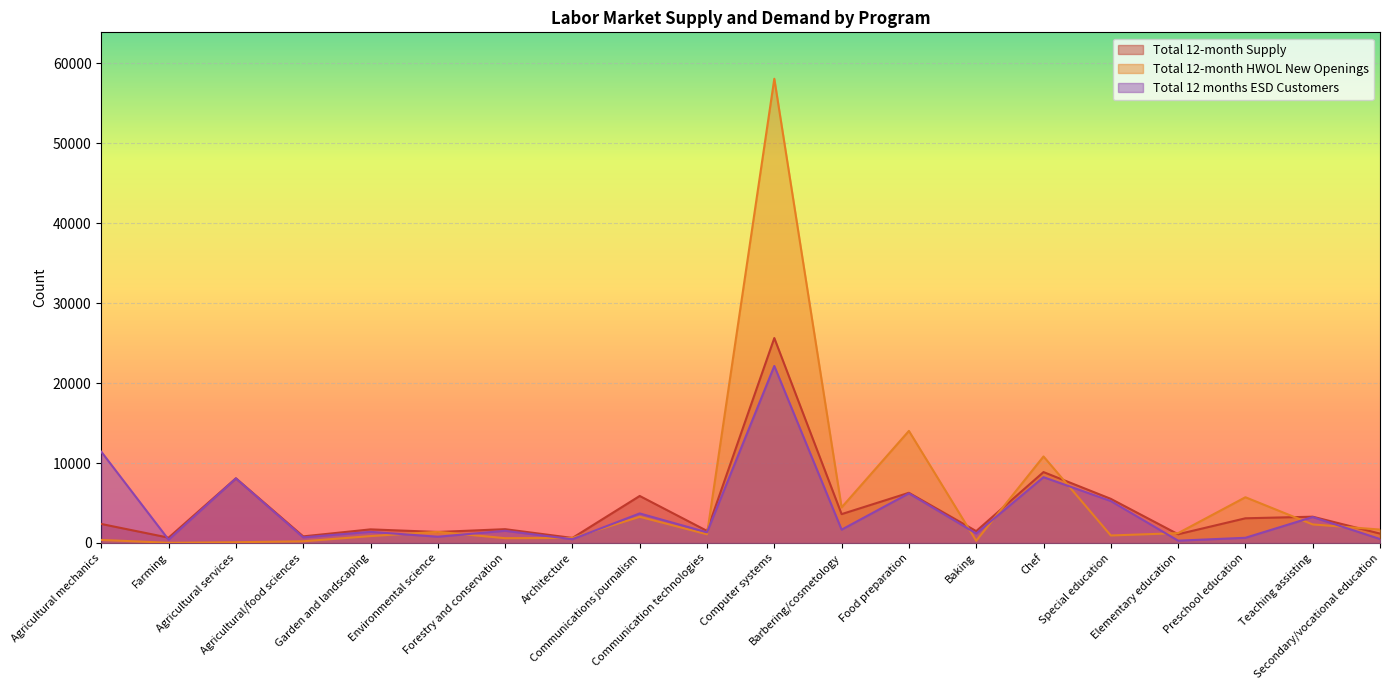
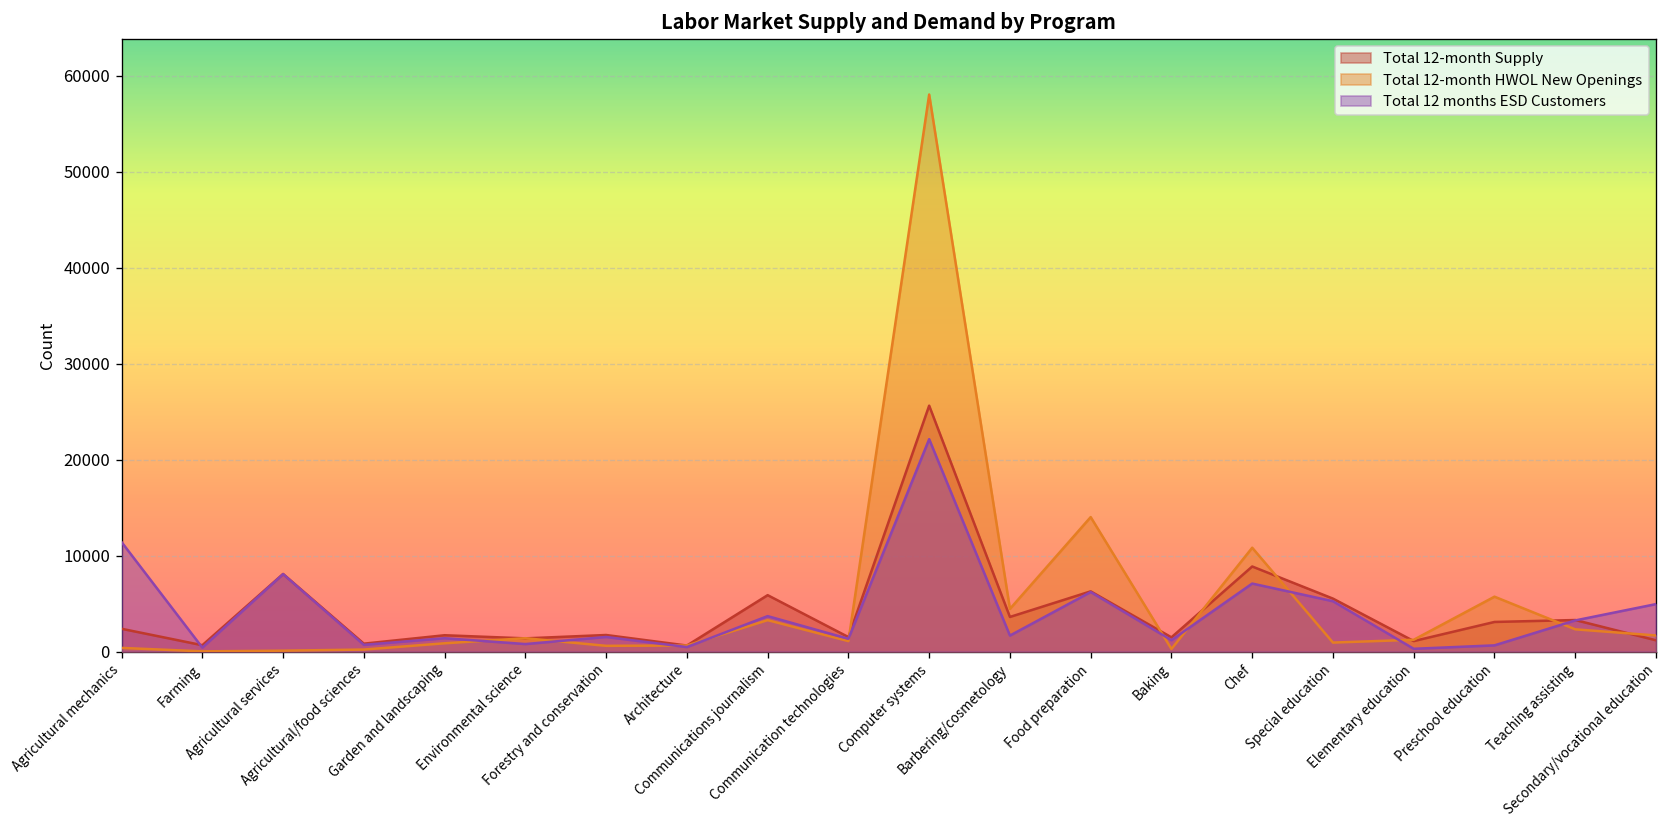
Total 12 months ESD Customers, Chef: 8000 -> 7000
Total 12 months ESD Customers, Secondary/vocational education: 0 -> 5000
